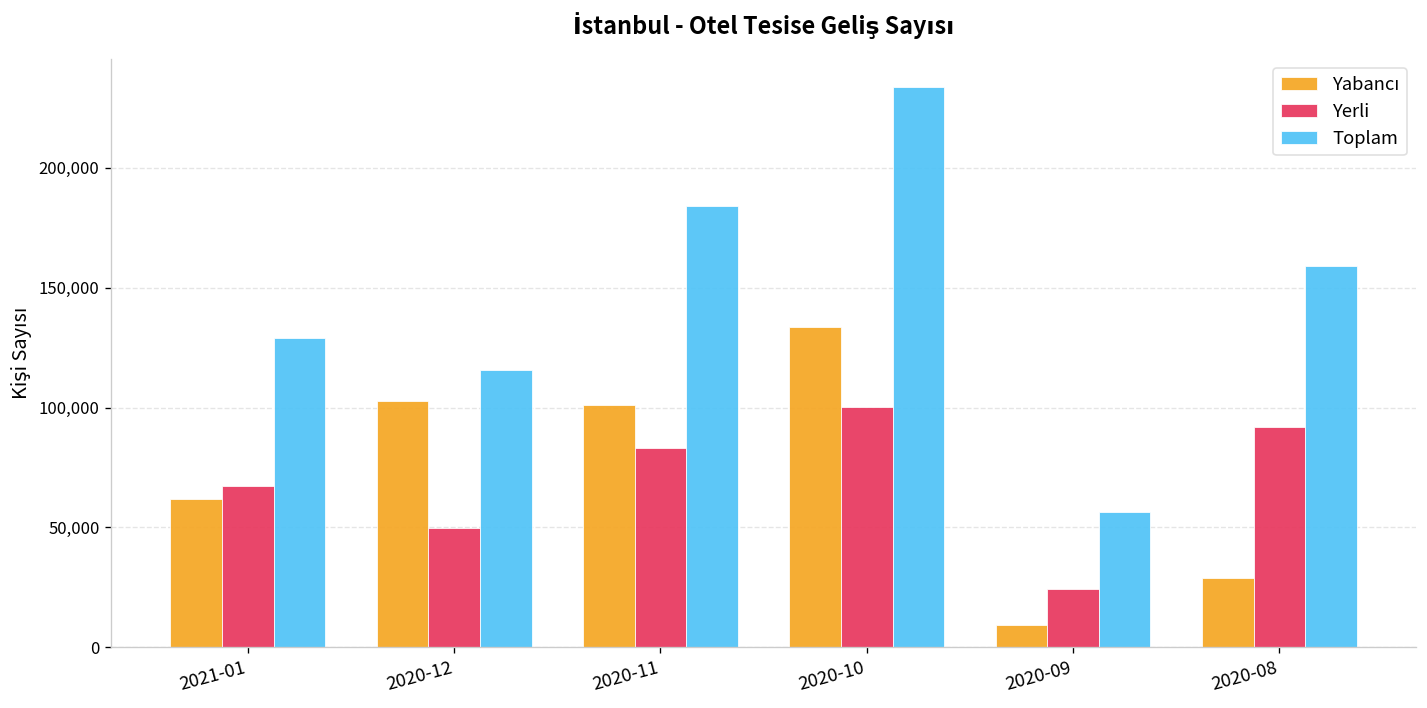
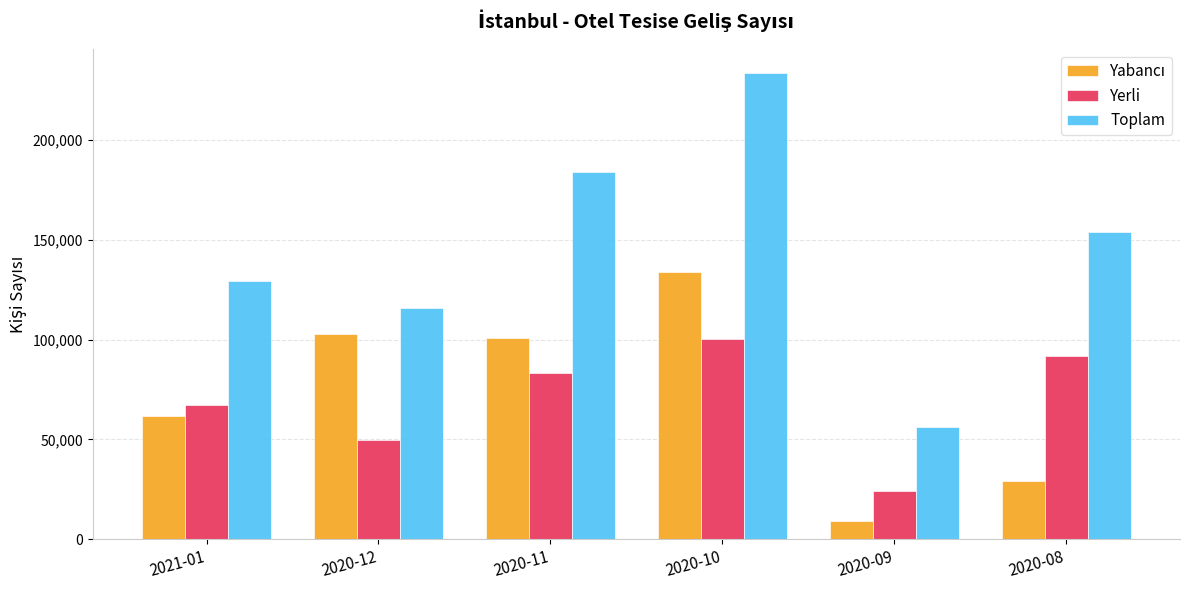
Toplam, 2020-08: 159,000 -> 154,000
